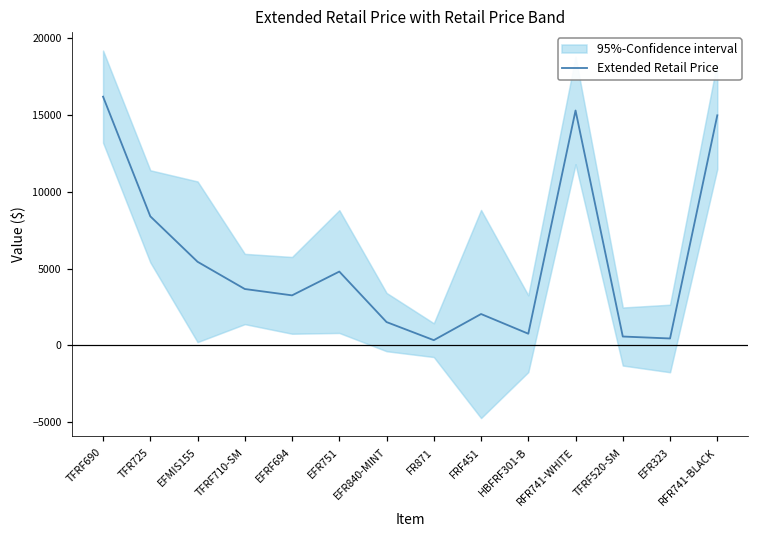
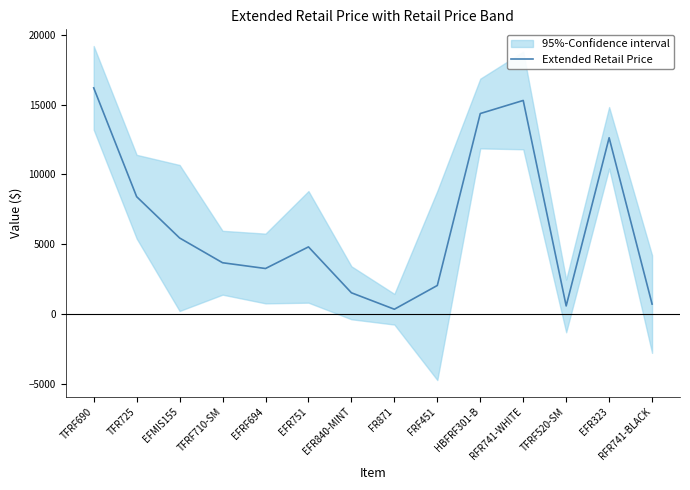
Extended Retail Price, HBFRF301-B: 700 -> 14400
Extended Retail Price, EFR323: 400 -> 12600
Extended Retail Price, RFR741-BLACK: 15000 -> 700
